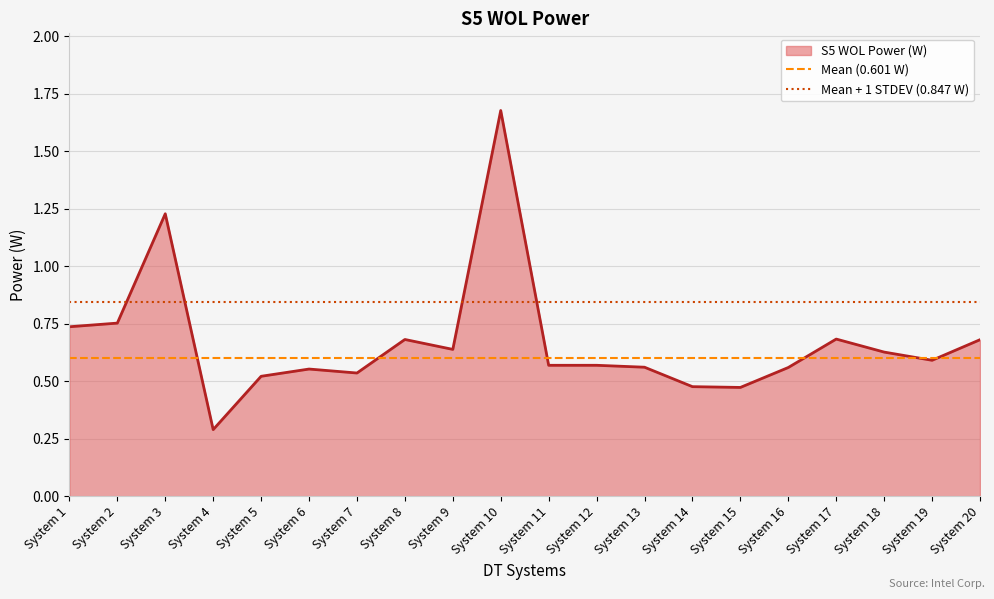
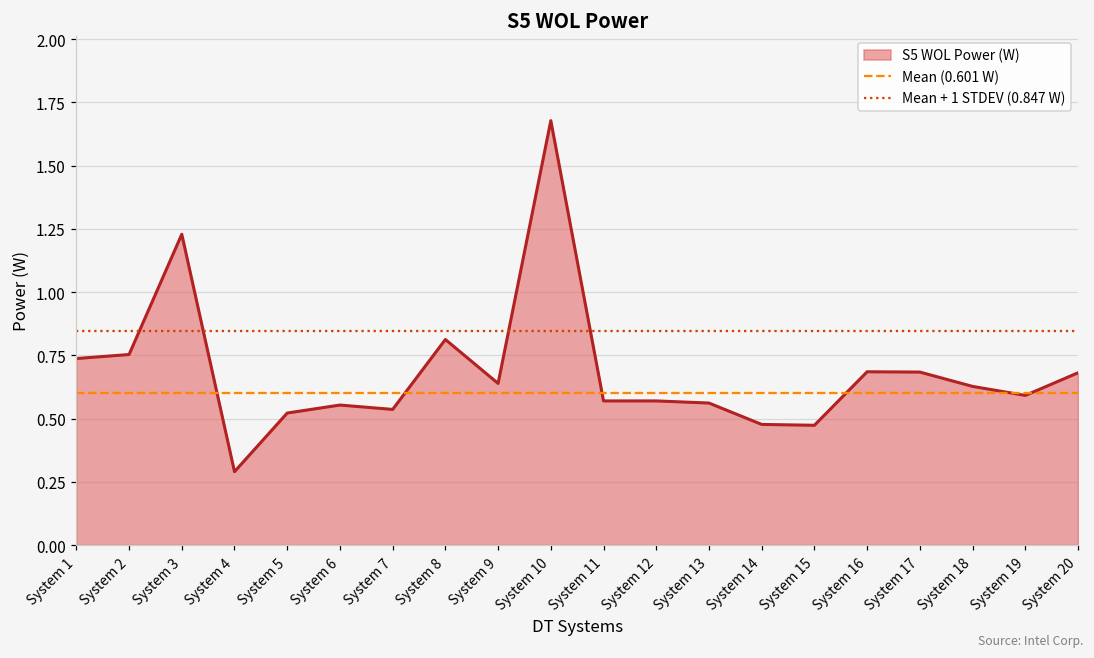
System 8: 0.68 -> 0.81
System 16: 0.56 -> 0.69
